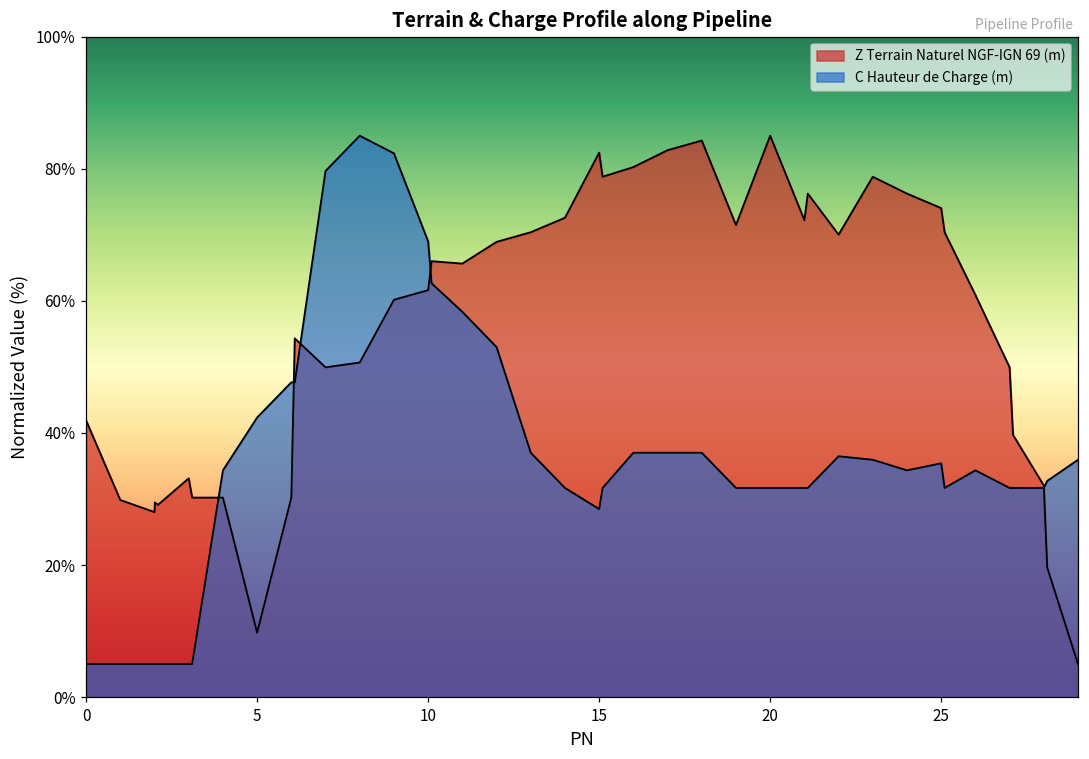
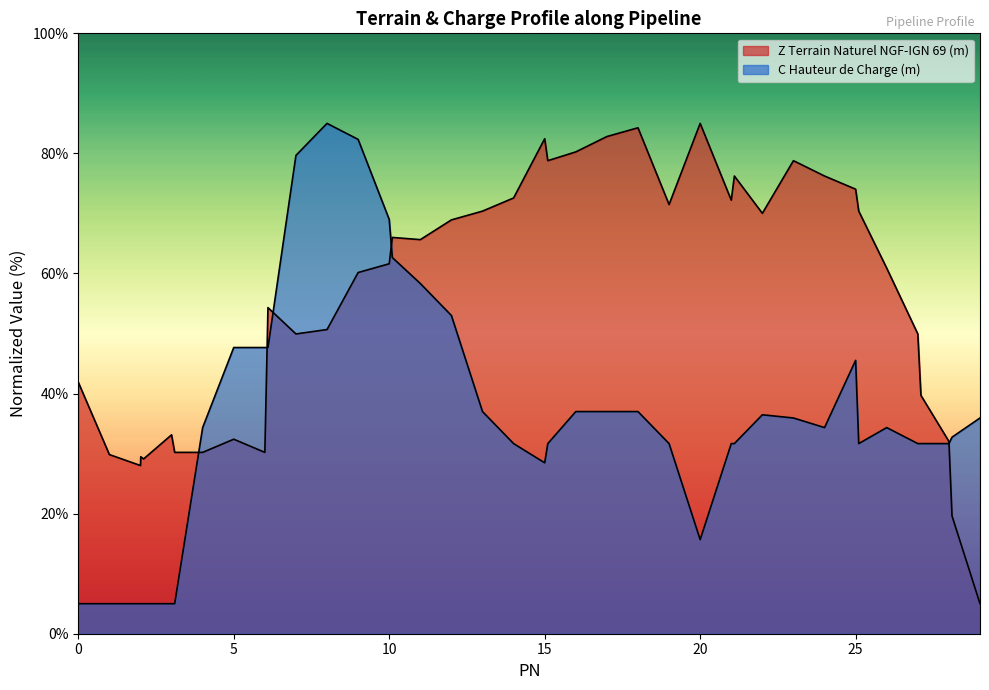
Z Terrain Naturel NGF-IGN 69 (m), 5: 10% -> 32%
C Hauteur de Charge (m), 5: 42% -> 48%
C Hauteur de Charge (m), 20: 32% -> 16%
C Hauteur de Charge (m), 25: 35% -> 46%
